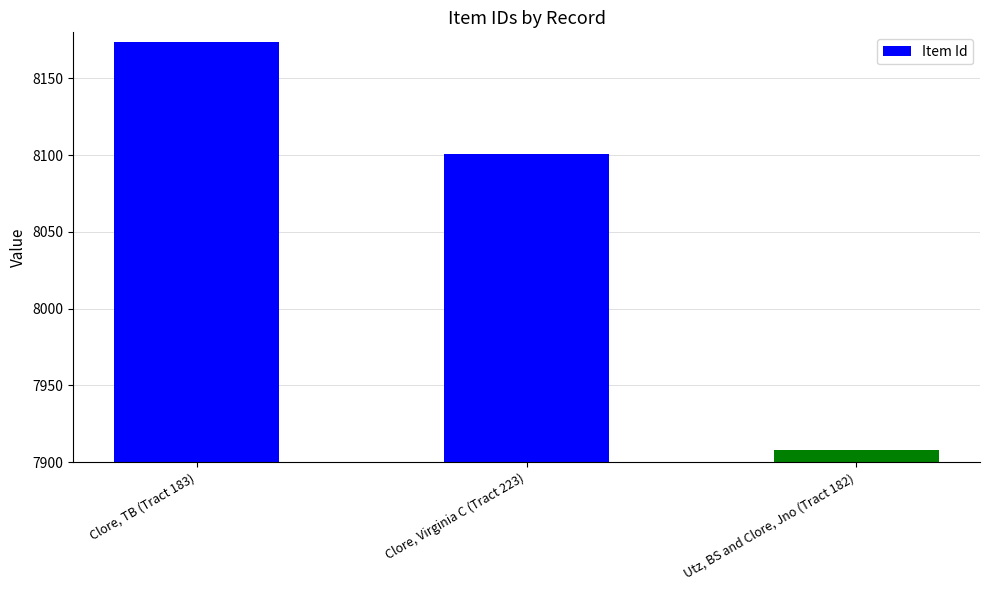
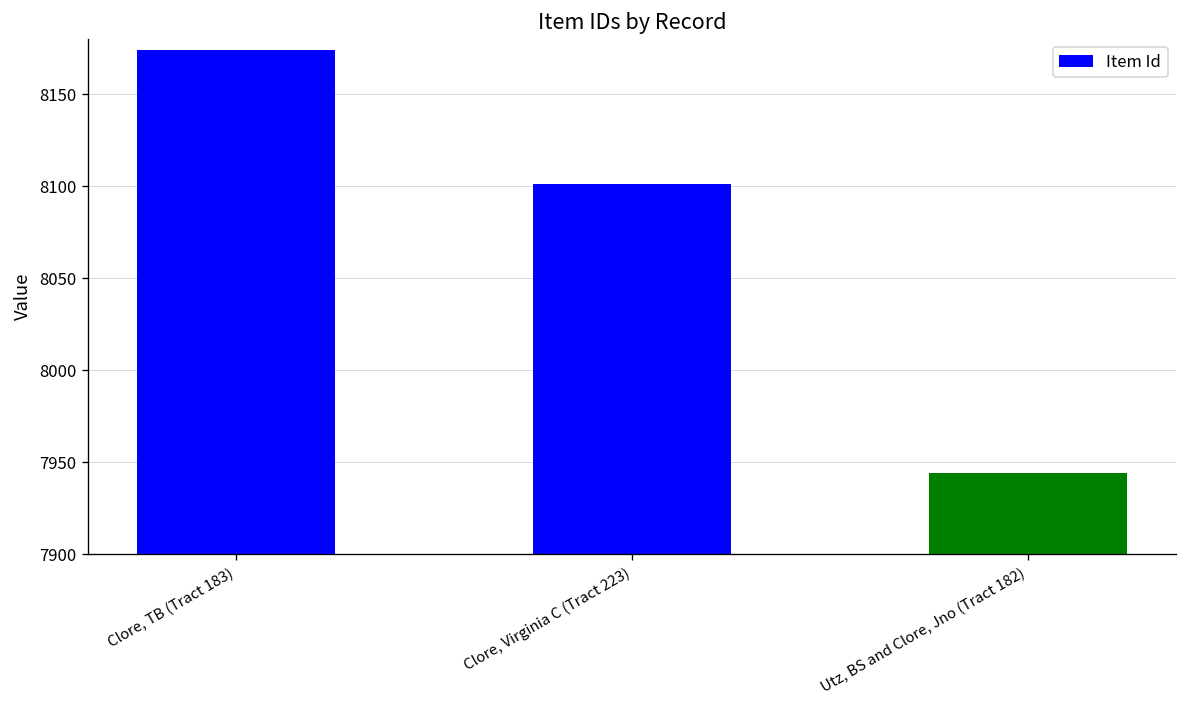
Utz, BS and Clore, Jno (Tract 182): 7908 -> 7944
